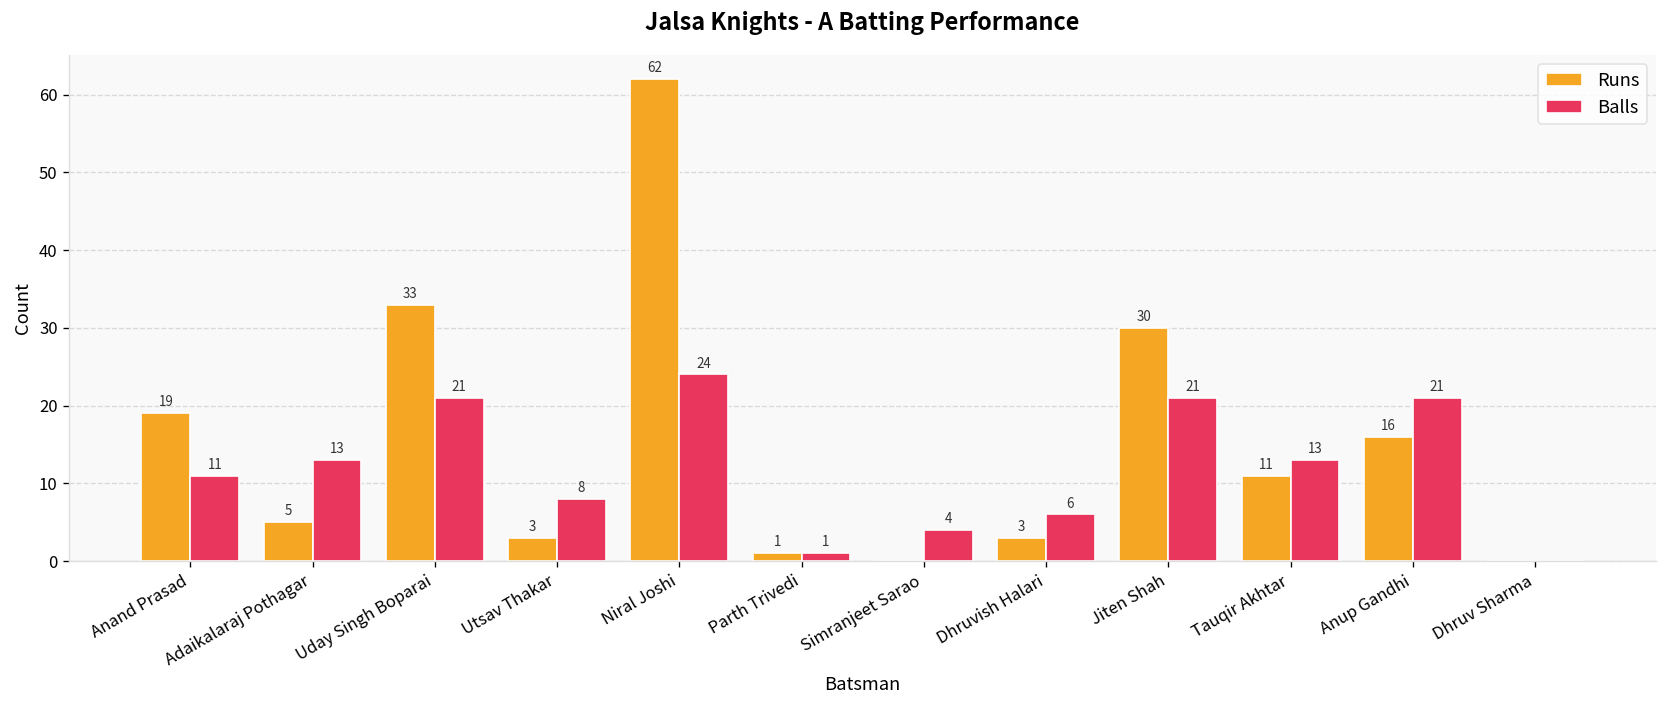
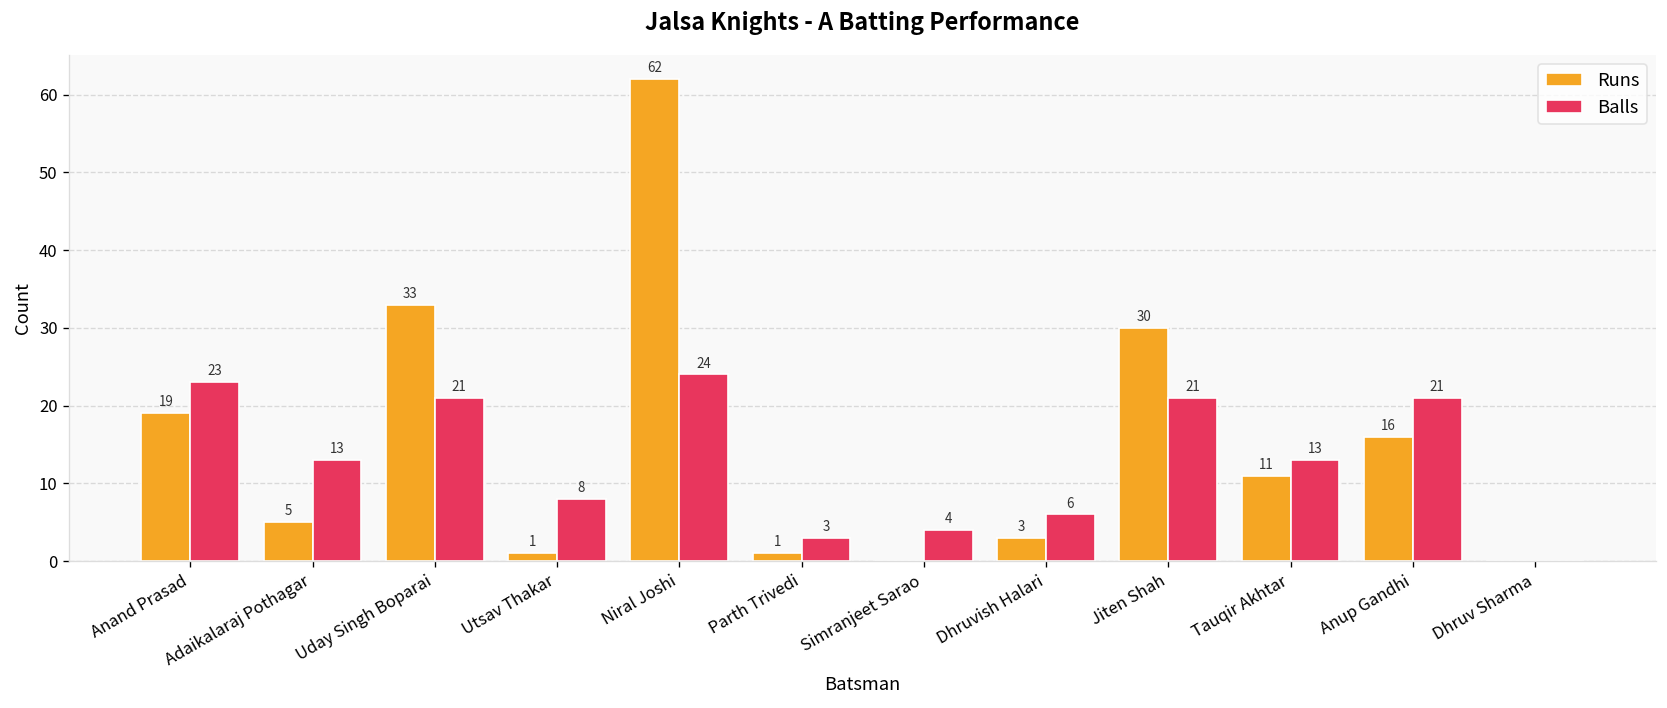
Balls, Anand Prasad: 11 -> 23
Runs, Utsav Thakar: 3 -> 1
Balls, Parth Trivedi: 1 -> 3
